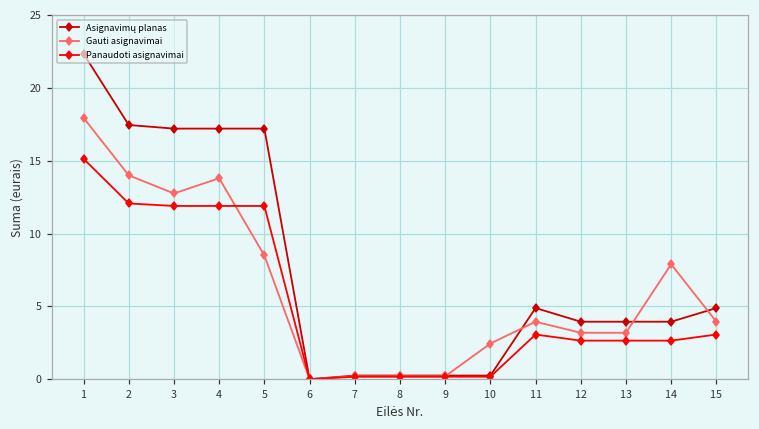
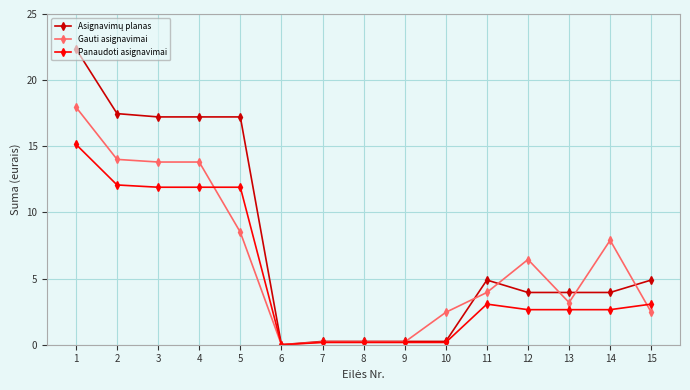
Gauti asignavimai, 3: 12.8 -> 13.8
Gauti asignavimai, 12: 3.2 -> 6.4
Gauti asignavimai, 15: 4.0 -> 2.5
